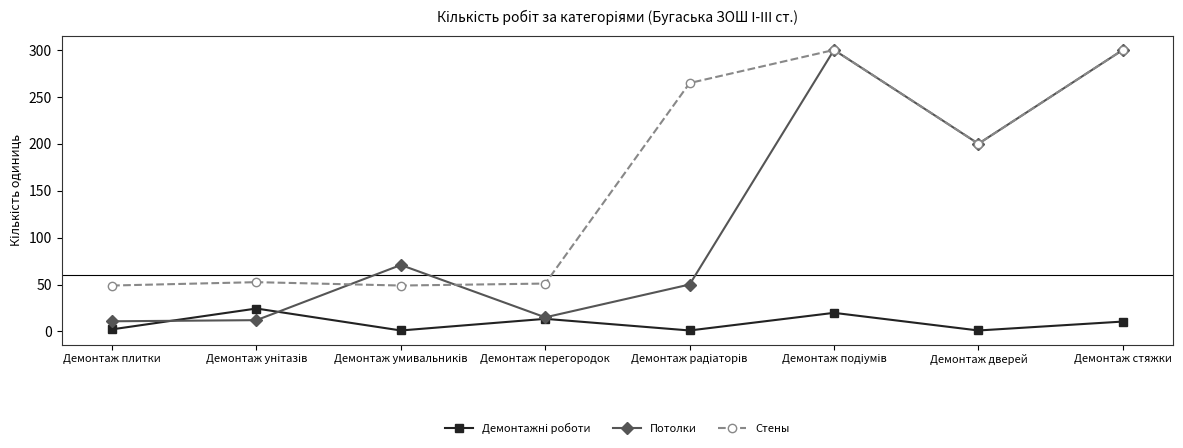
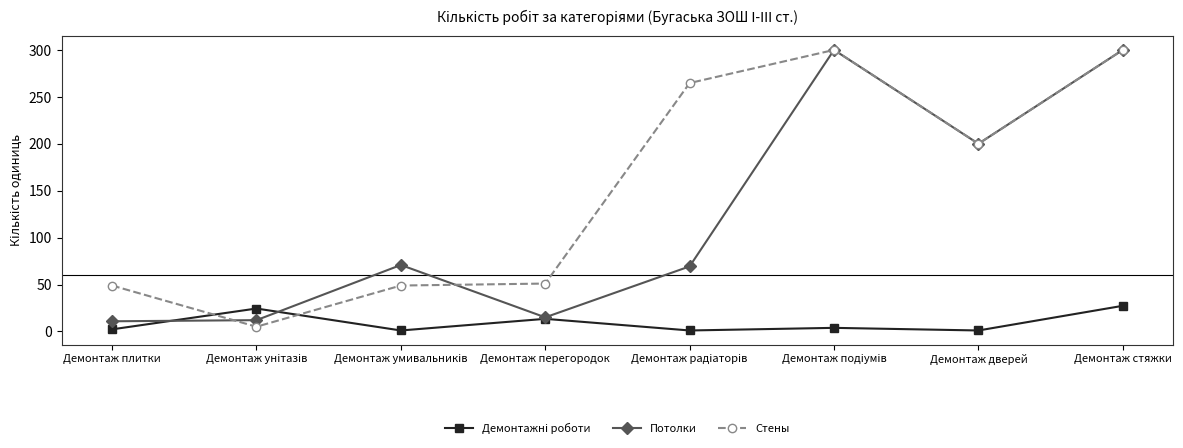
Стены, Демонтаж унітазів: 50 -> 10
Потолки, Демонтаж радіаторів: 50 -> 70
Демонтажні роботи, Демонтаж подіумів: 20 -> 0
Демонтажні роботи, Демонтаж стяжки: 10 -> 30
